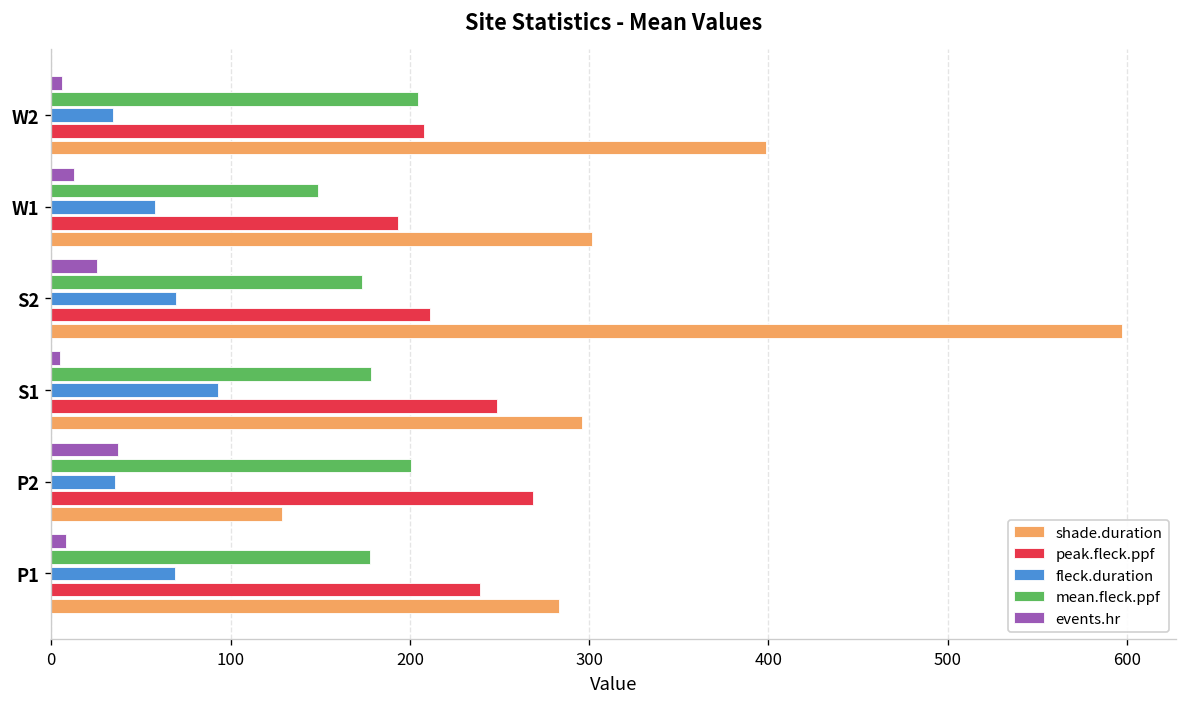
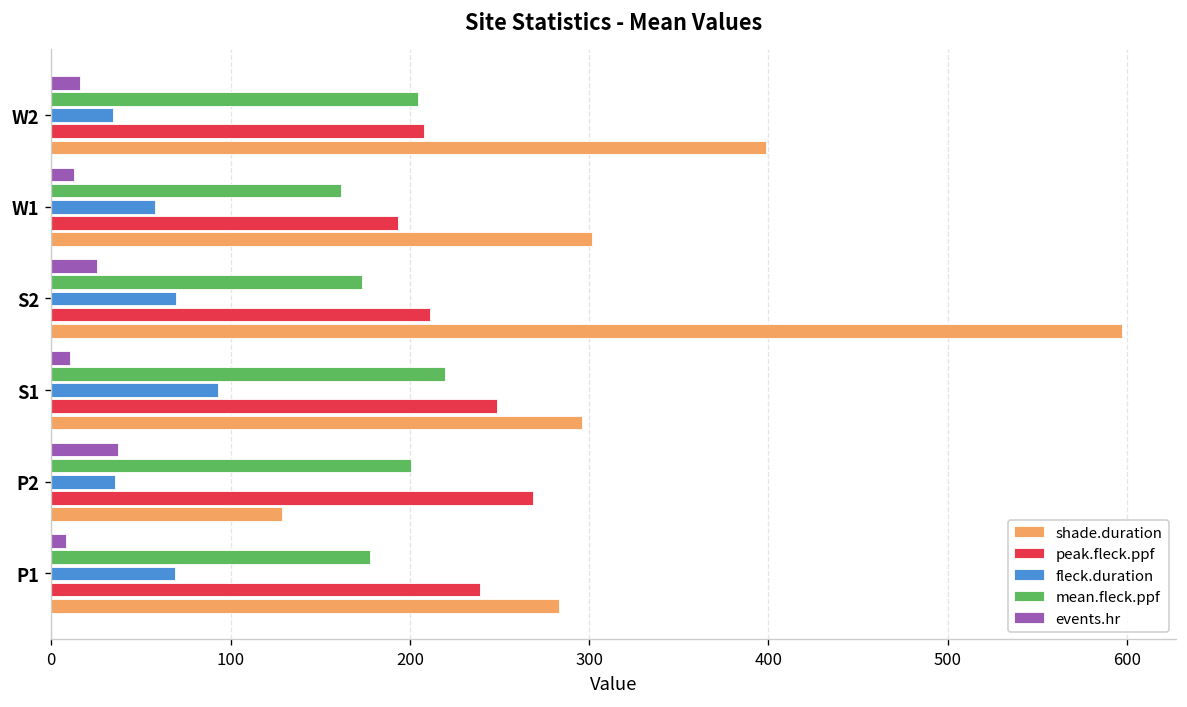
events.hr, W2: 6 -> 16
mean.fleck.ppf, W1: 149 -> 162
events.hr, S1: 5 -> 11
mean.fleck.ppf, S1: 178 -> 219
